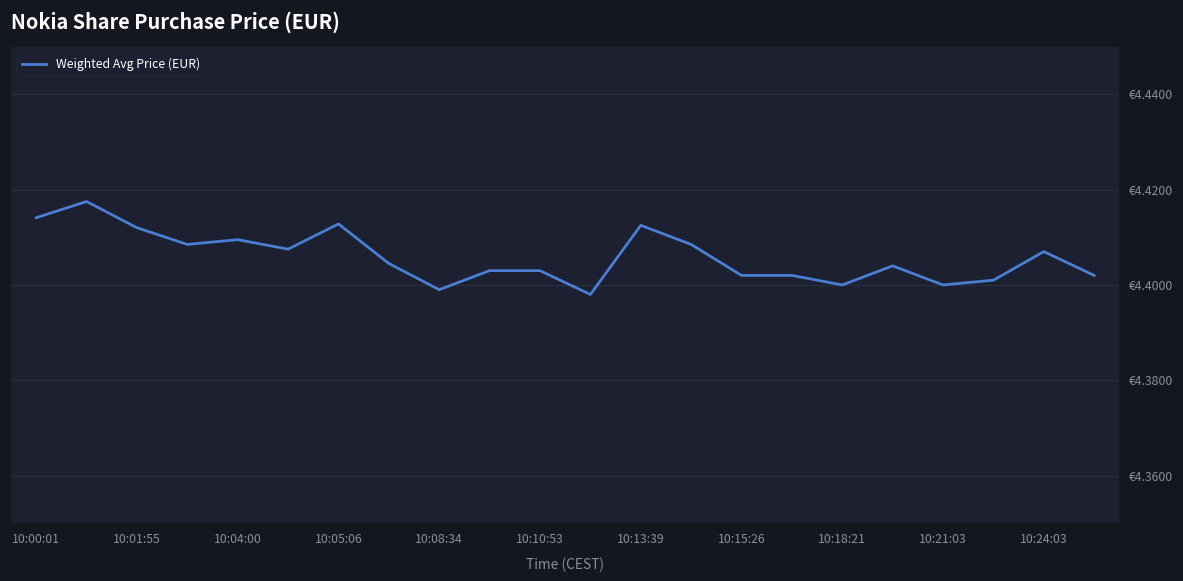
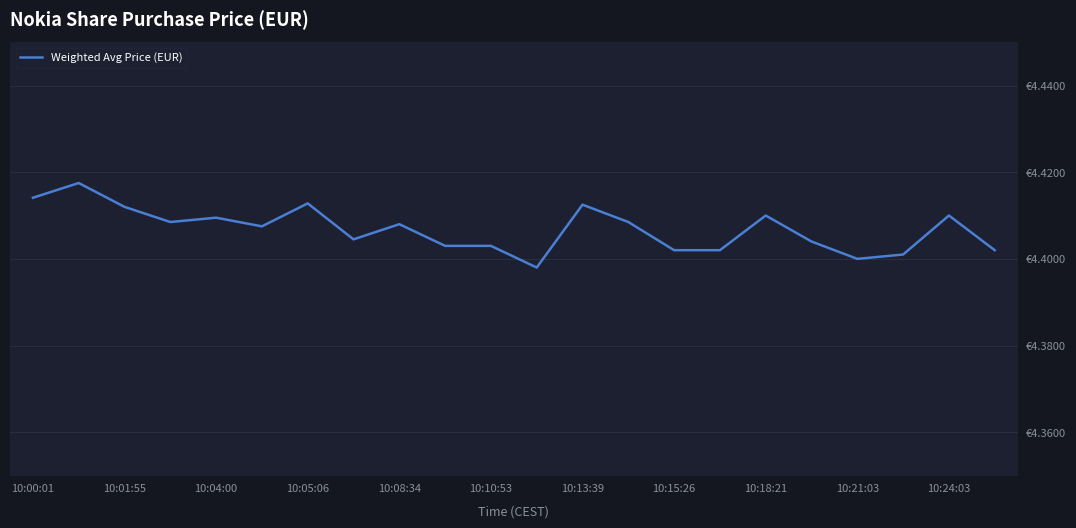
10:08:34: €4.399 -> €4.408
10:18:21: €4.40 -> €4.41
10:24:03: €4.407 -> €4.410
